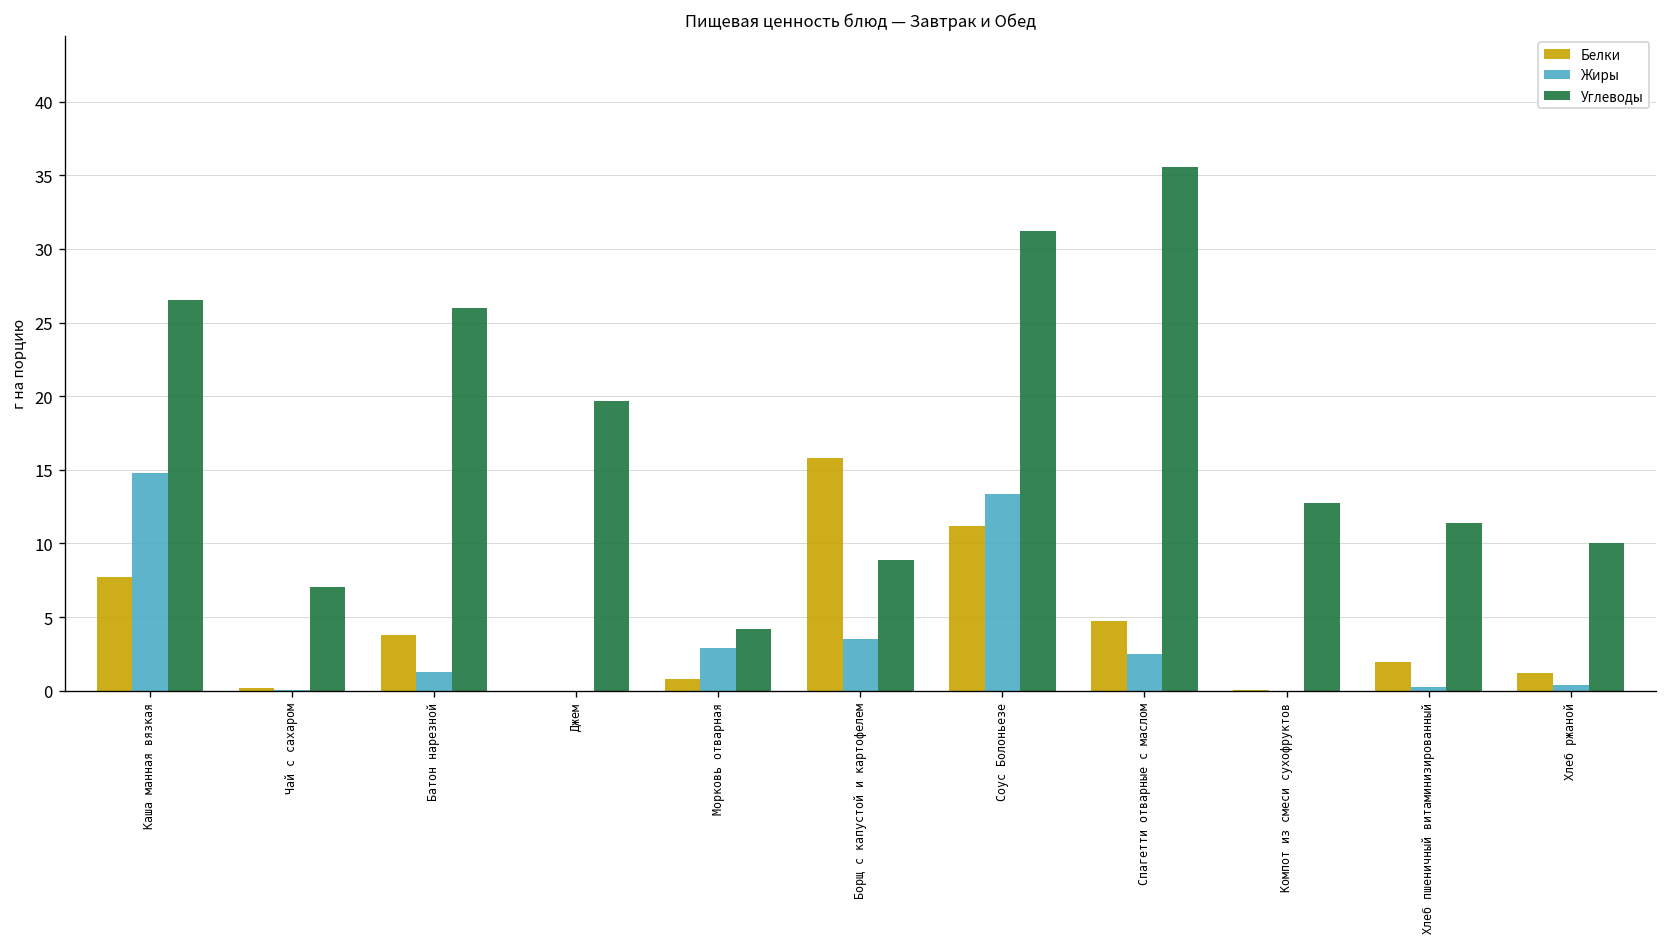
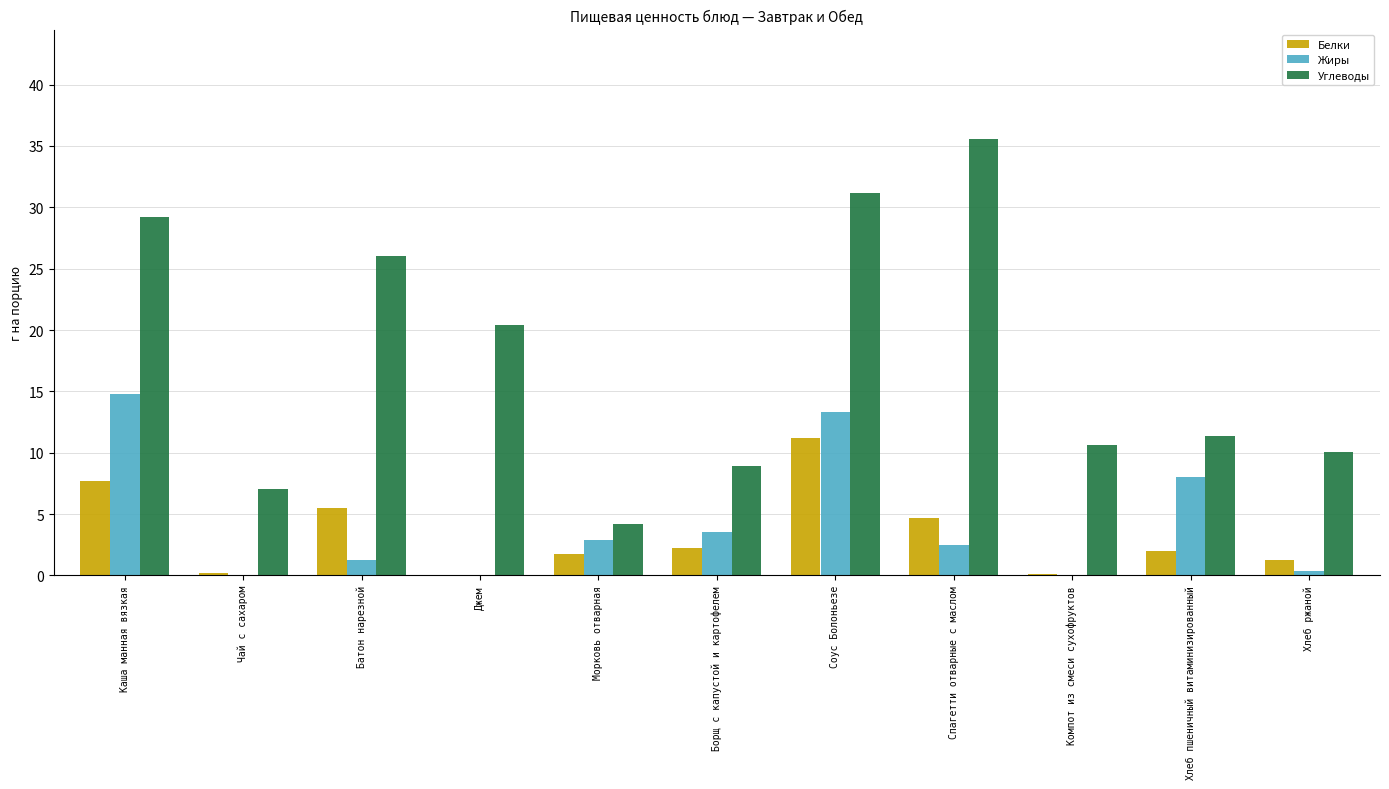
Углеводы, Каша манная вязкая: 26.5 -> 29.2
Белки, Батон нарезной: 3.8 -> 5.5
Углеводы, Джем: 19.7 -> 20.4
Белки, Морковь отварная: 0.8 -> 1.7
Белки, Борщ с капустой и картофелем: 15.8 -> 2.2
Углеводы, Компот из смеси сухофруктов: 12.8 -> 10.6
Жиры, Хлеб пшеничный витаминизированный: 0.3 -> 8.0
